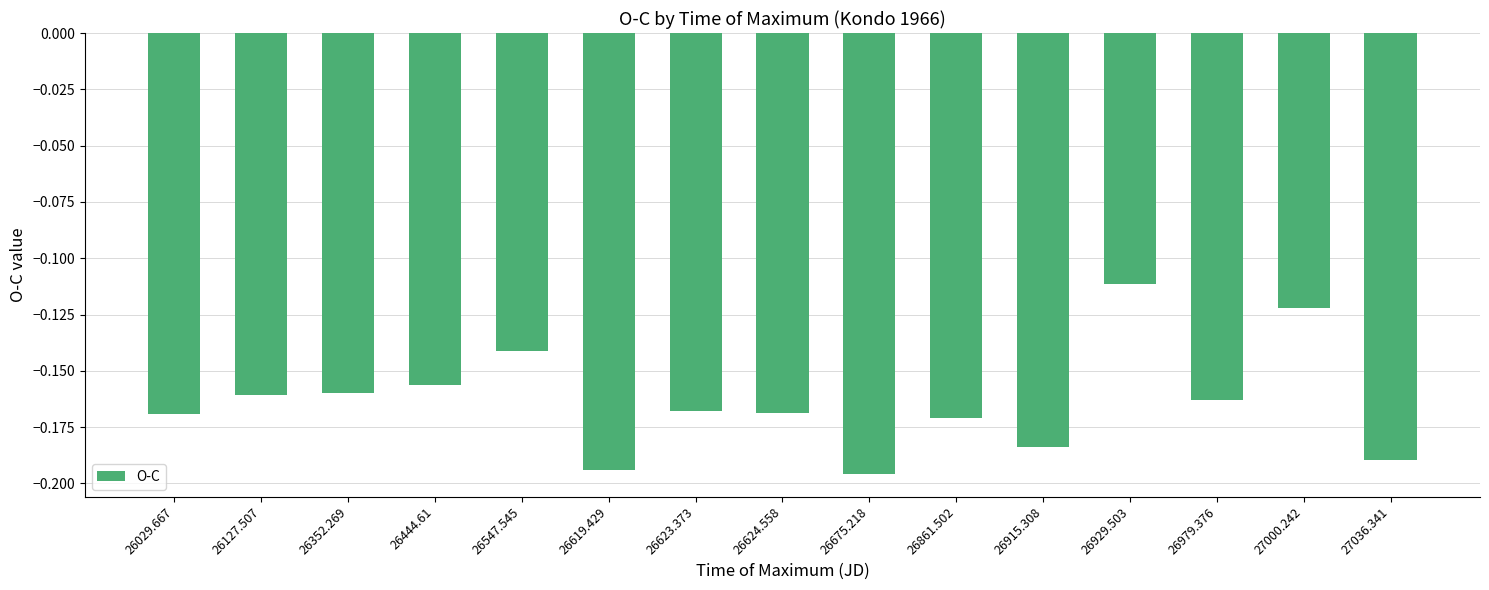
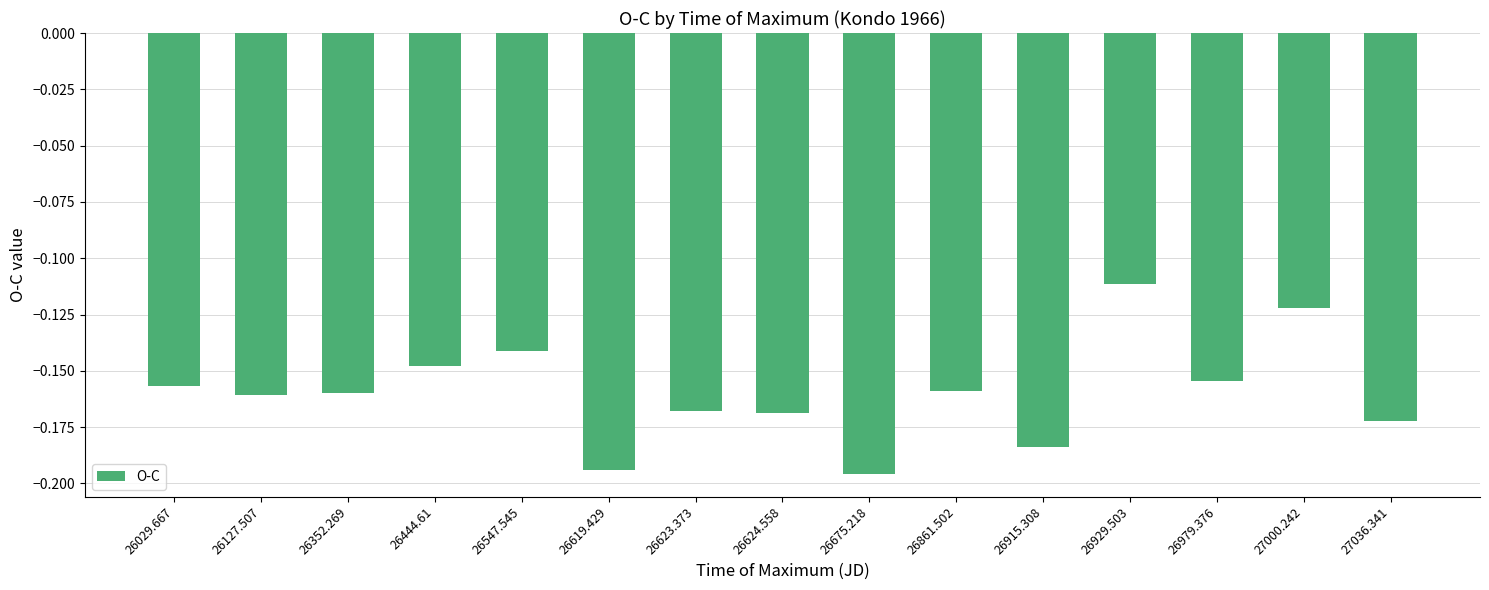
26029.667: -0.169 -> -0.157
26444.61: -0.156 -> -0.148
26861.502: -0.171 -> -0.159
26979.376: -0.163 -> -0.155
27036.341: -0.190 -> -0.172
